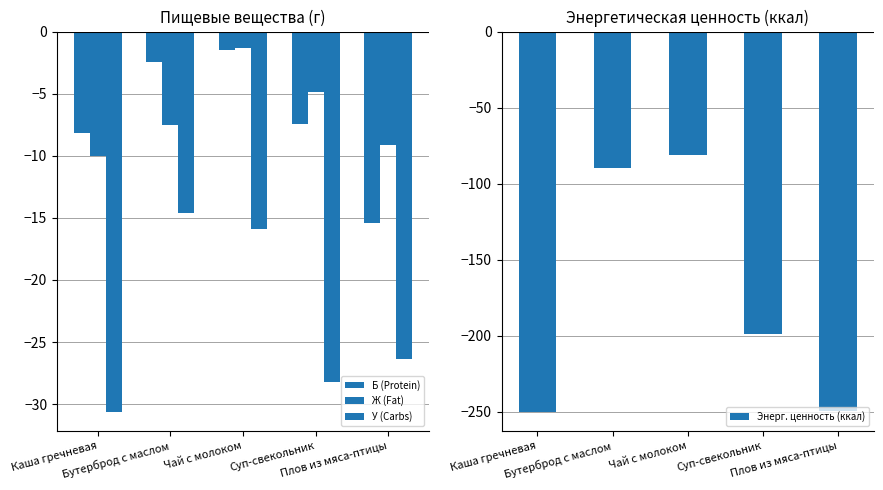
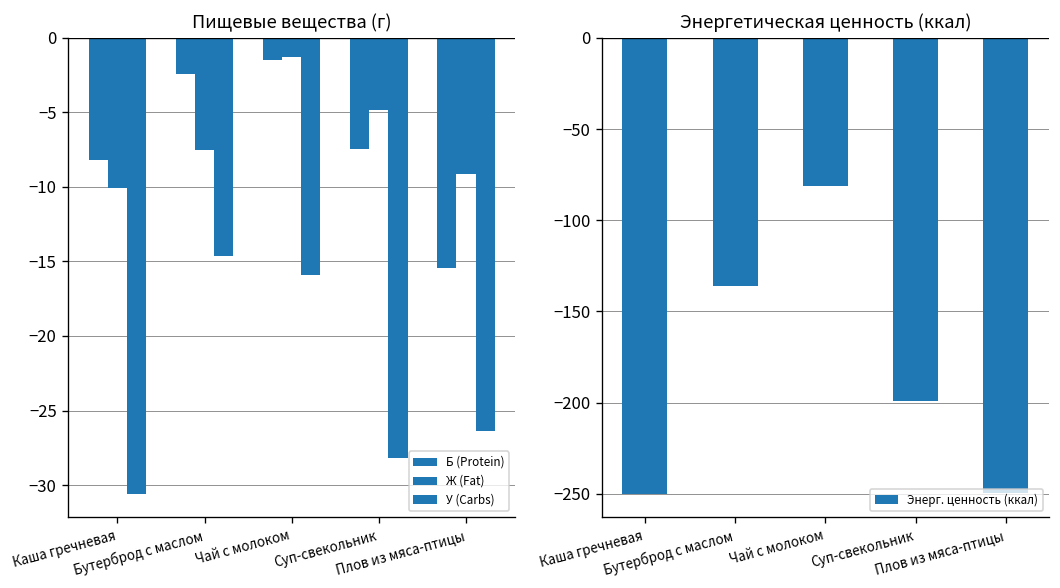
Энергетическая ценность (ккал), Бутерброд с маслом: -90 -> -136
